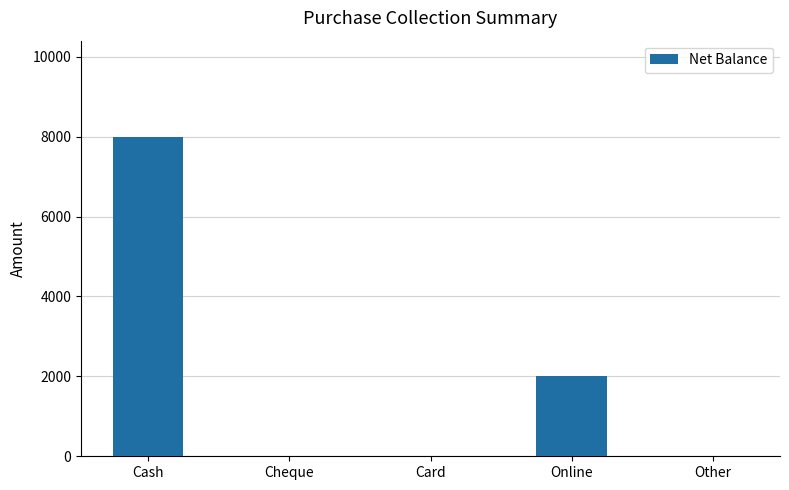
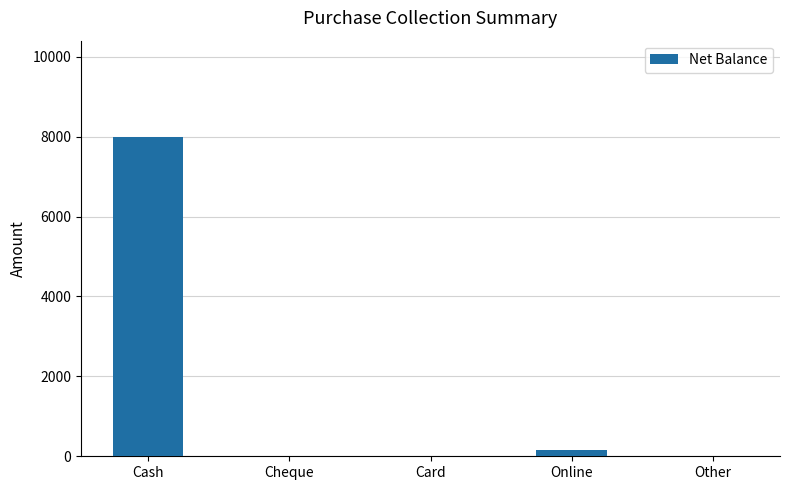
Online: 2000 -> 200
